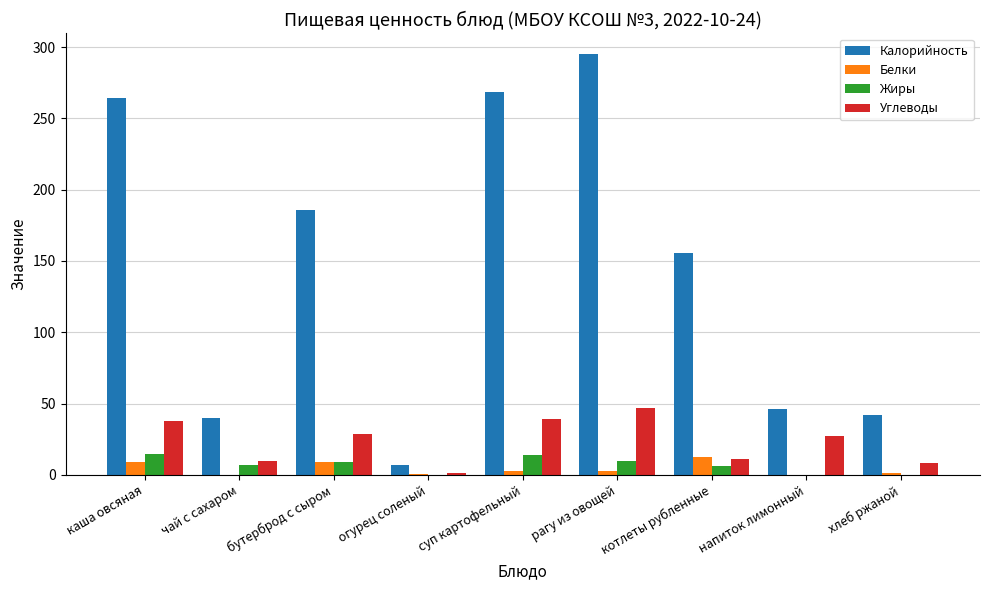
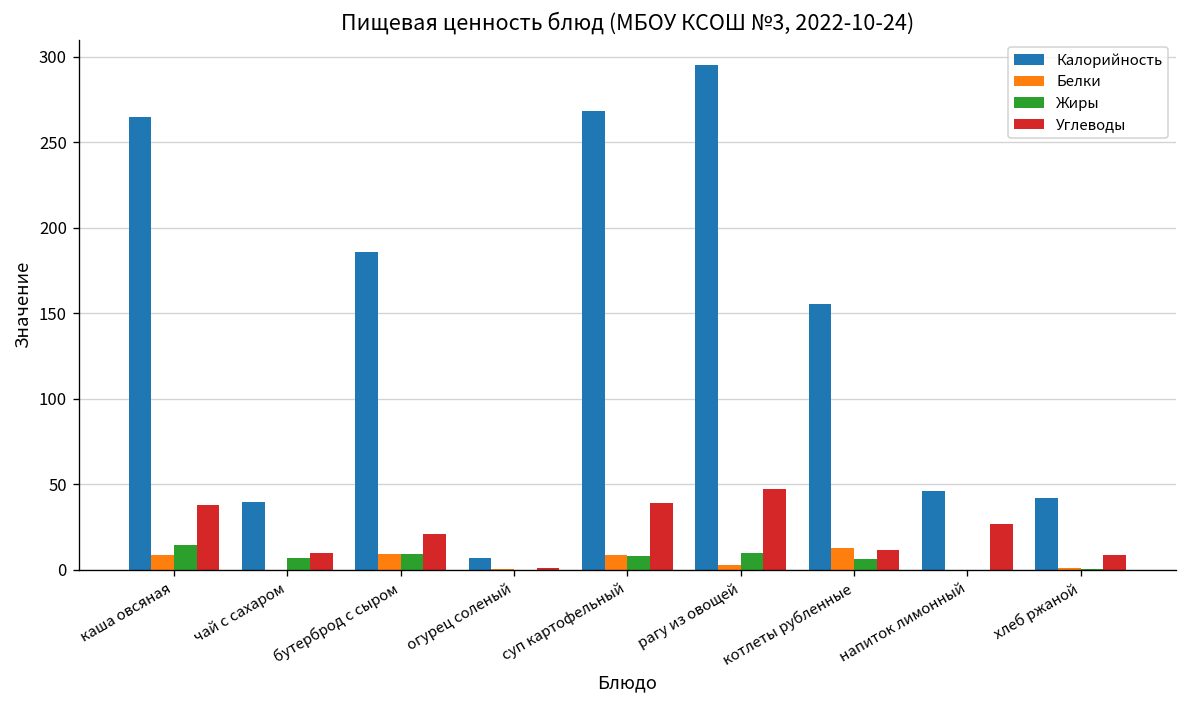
Углеводы, бутерброд с сыром: 28 -> 21
Белки, суп картофельный: 3 -> 9
Жиры, суп картофельный: 14 -> 8
